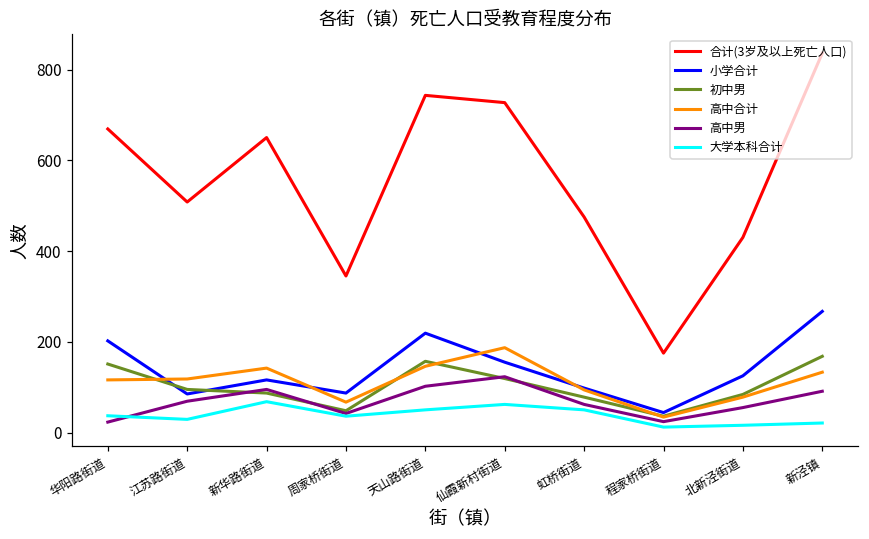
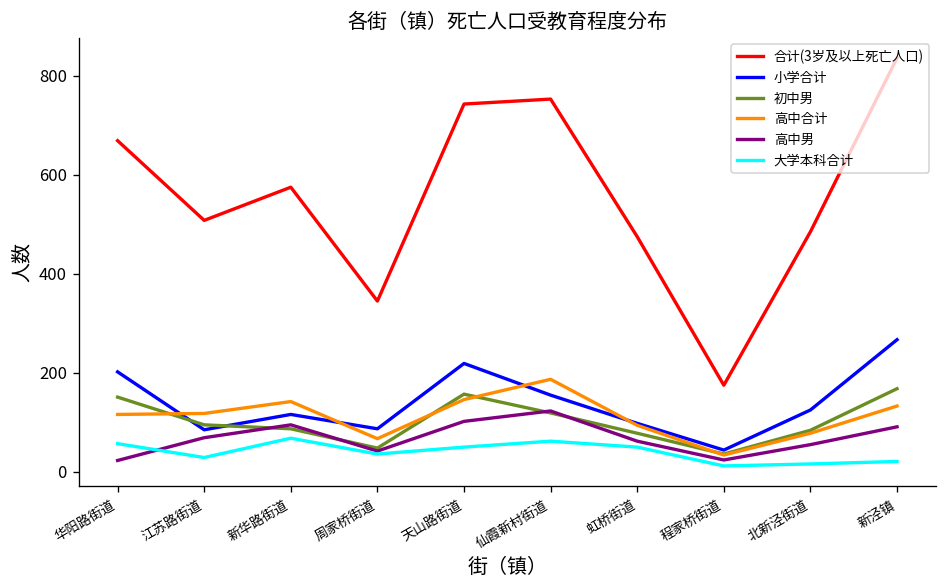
大学本科合计, 华阳路街道: 40 -> 60
合计(3岁及以上死亡人口), 新华路街道: 650 -> 580
合计(3岁及以上死亡人口), 仙霞新村街道: 730 -> 750
合计(3岁及以上死亡人口), 北新泾街道: 430 -> 490
